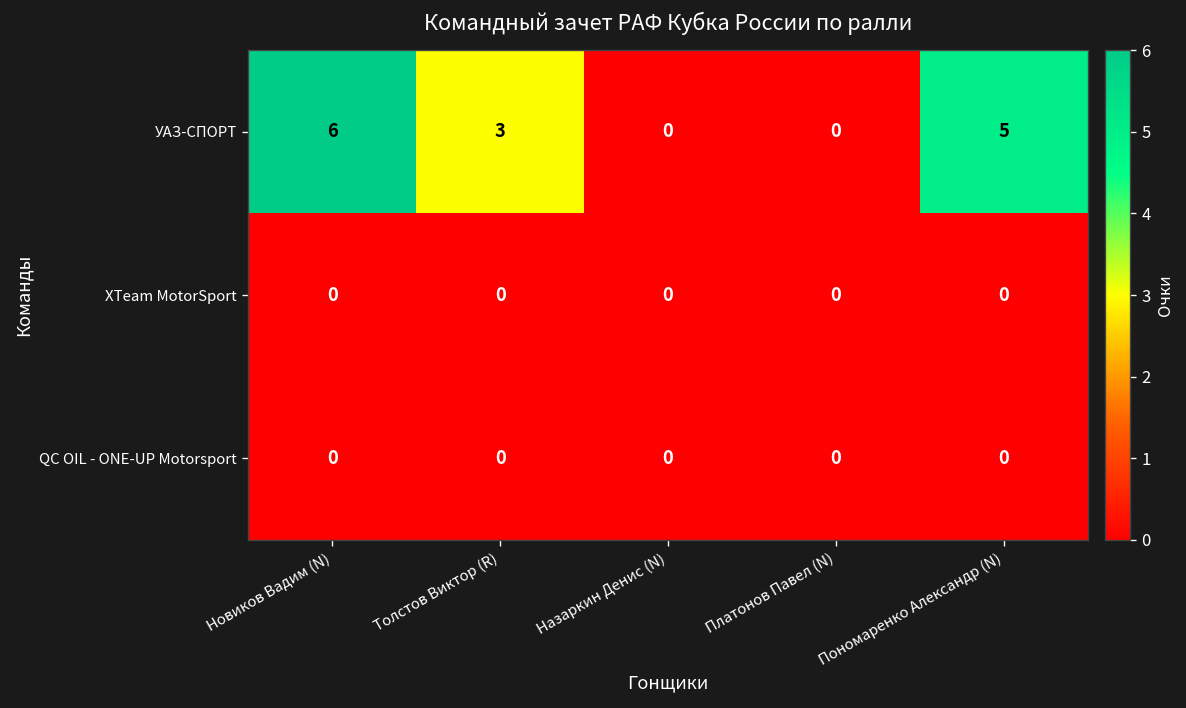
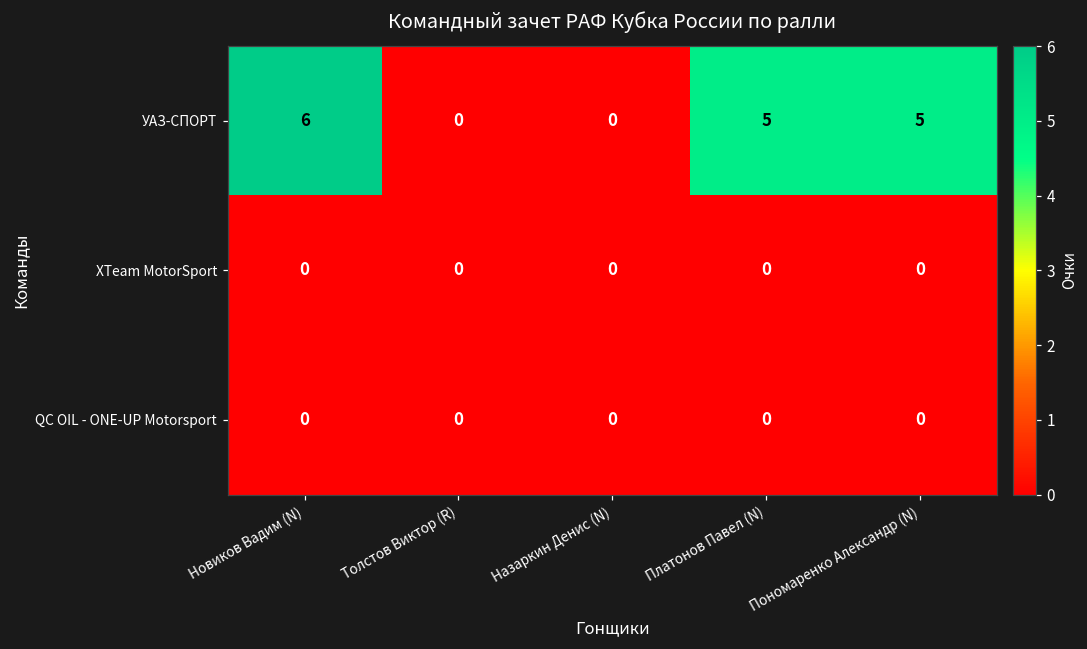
УАЗ-СПОРТ, Толстов Виктор (R): 3 -> 0
УАЗ-СПОРТ, Платонов Павел (N): 0 -> 5
